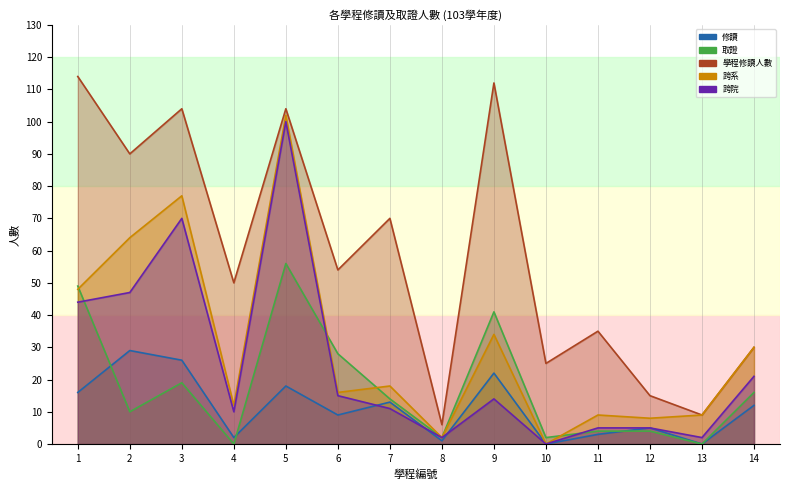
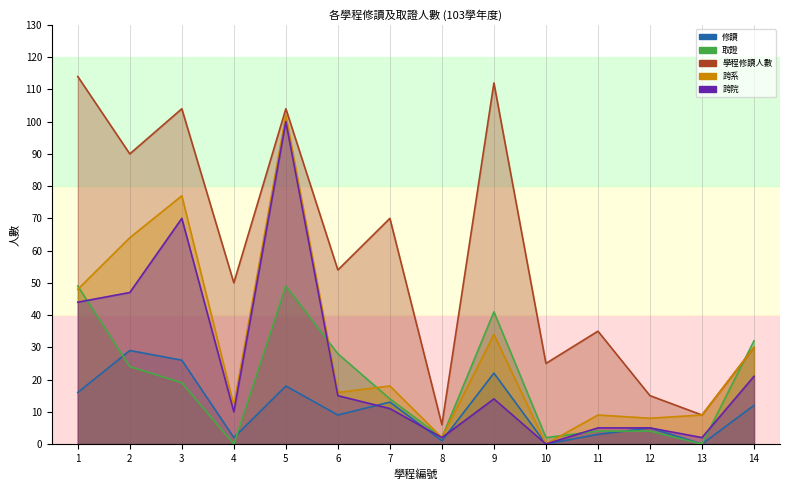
取證, 2: 10 -> 24
取證, 5: 56 -> 49
取證, 14: 16 -> 32
